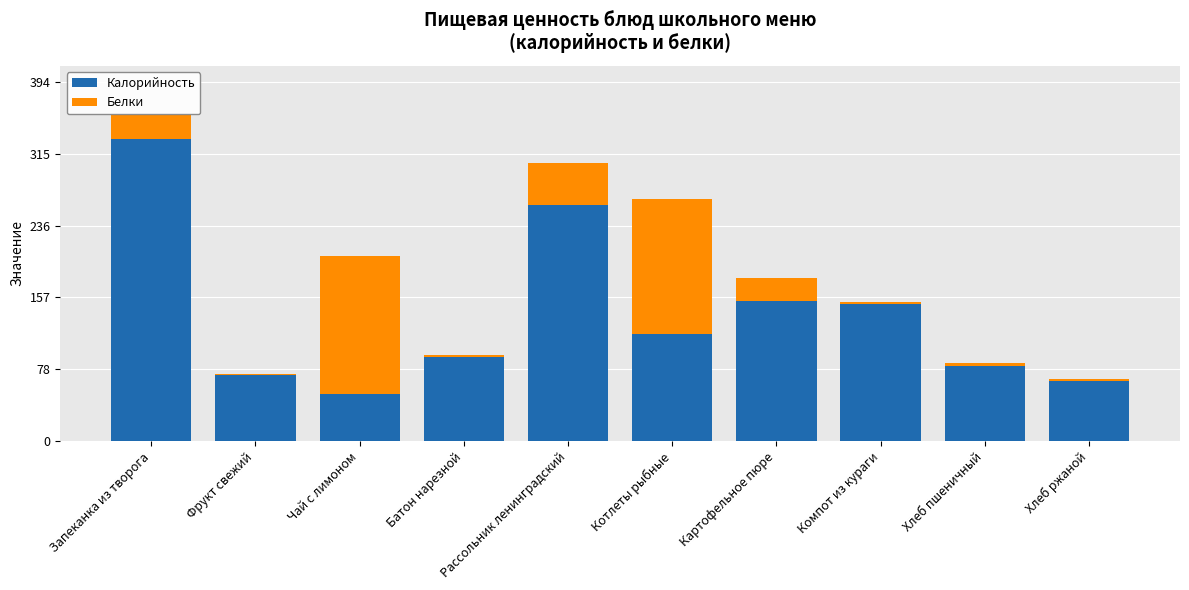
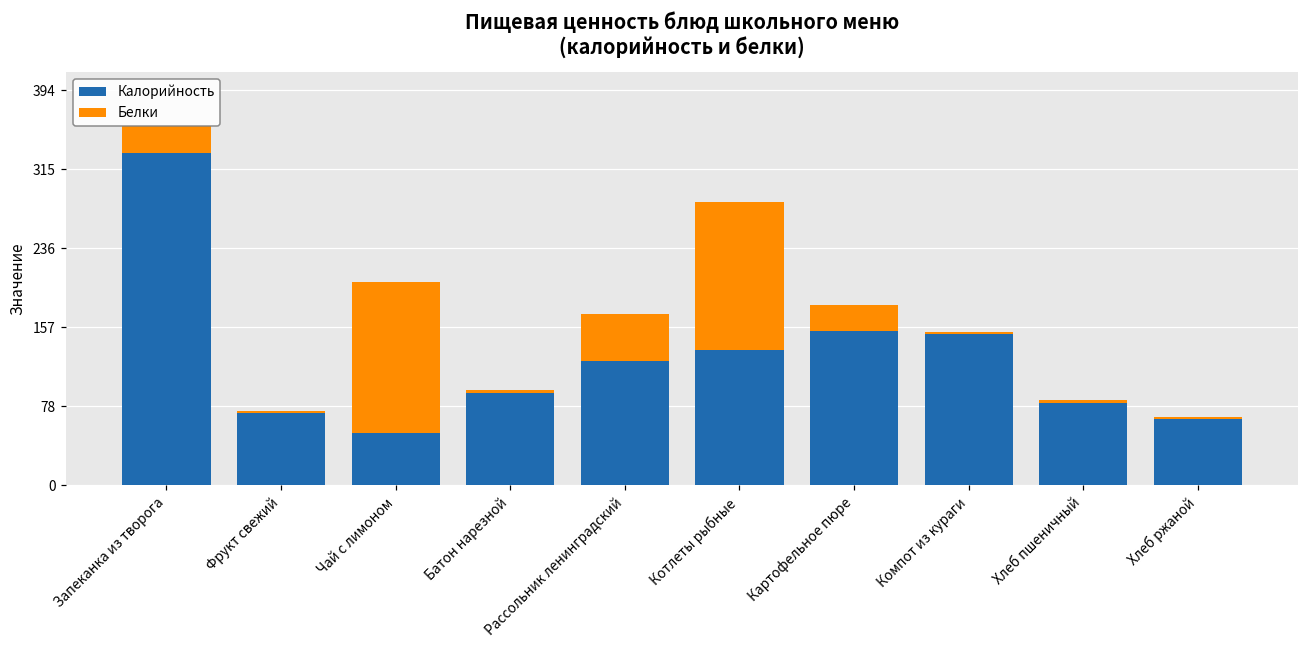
Калорийность, Рассольник ленинградский: 260 -> 120
Калорийность, Котлеты рыбные: 120 -> 130
